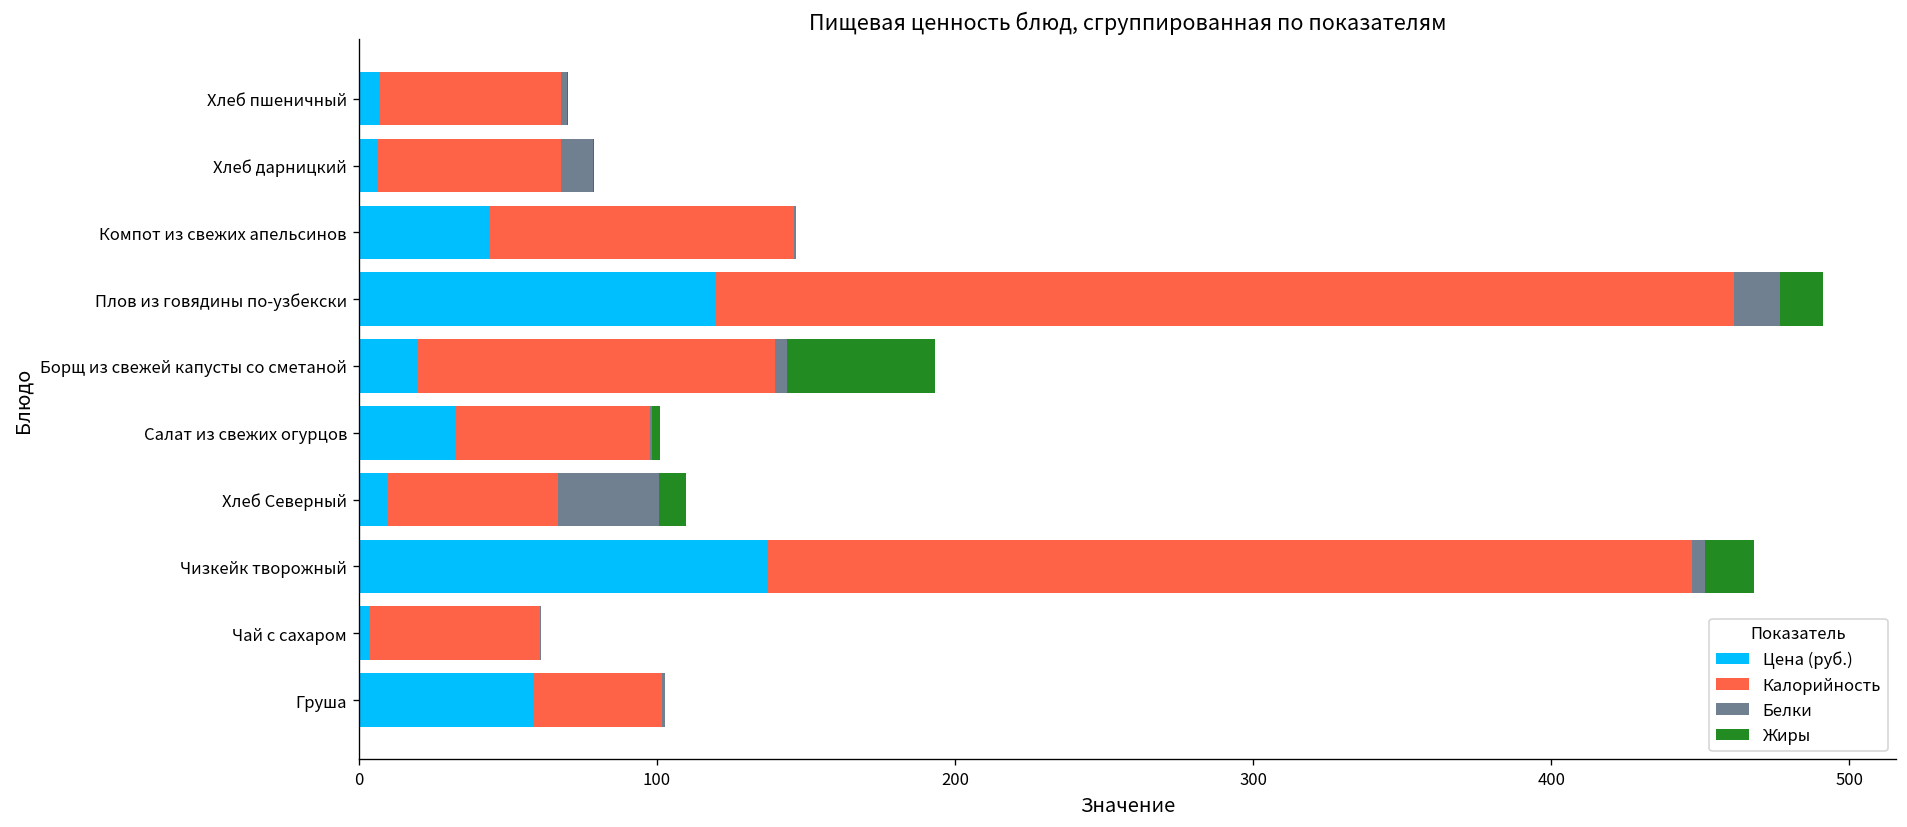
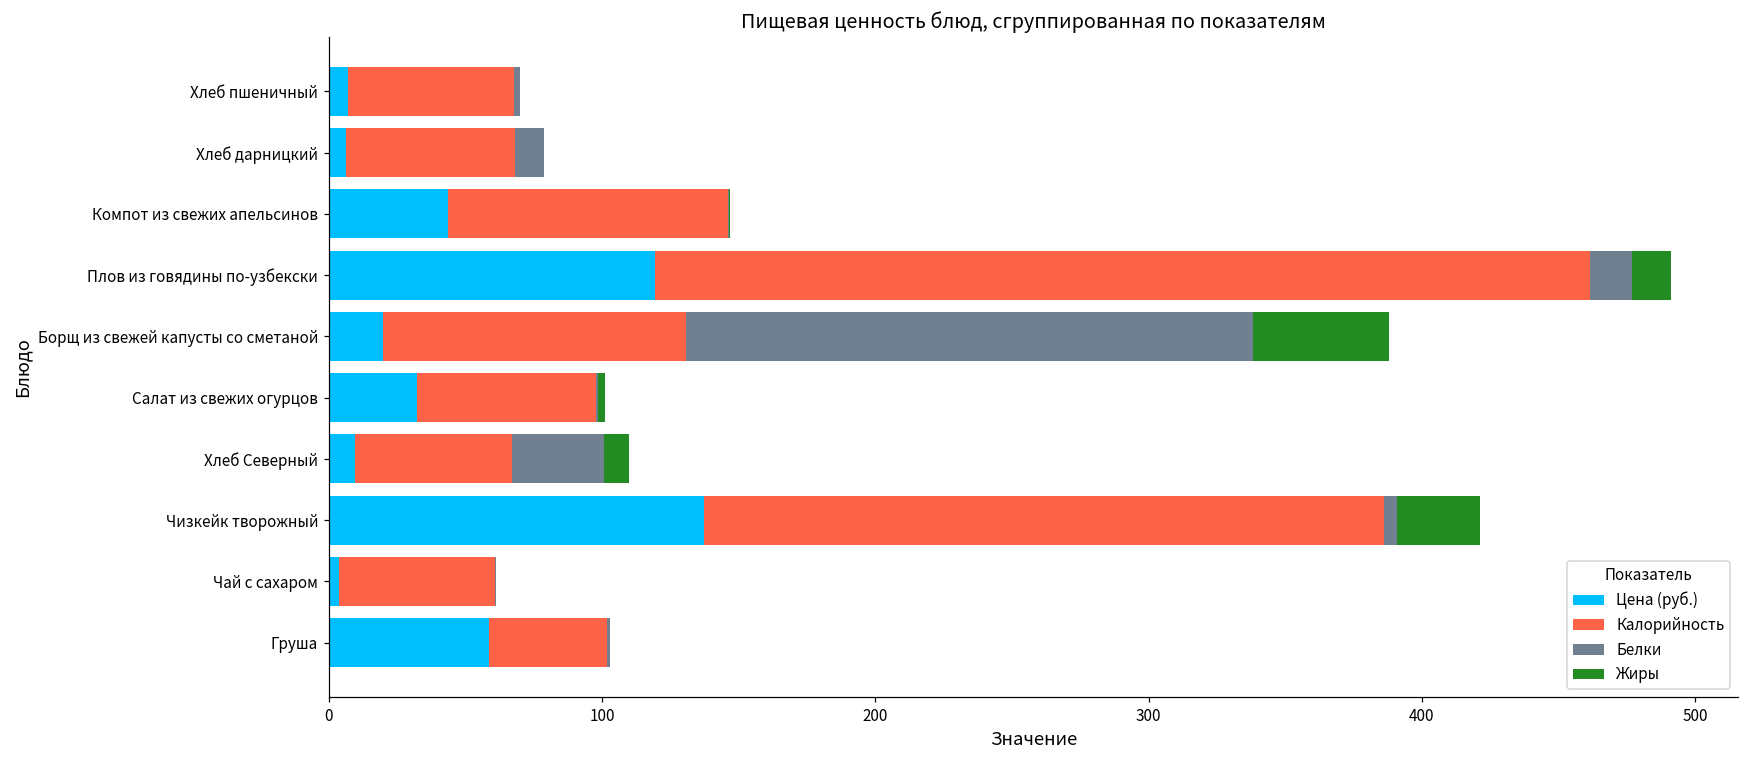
Калорийность, Борщ из свежей капусты со сметаной: 120 -> 111
Белки, Борщ из свежей капусты со сметаной: 4 -> 208
Калорийность, Чизкейк творожный: 310 -> 249
Жиры, Чизкейк творожный: 16 -> 31
